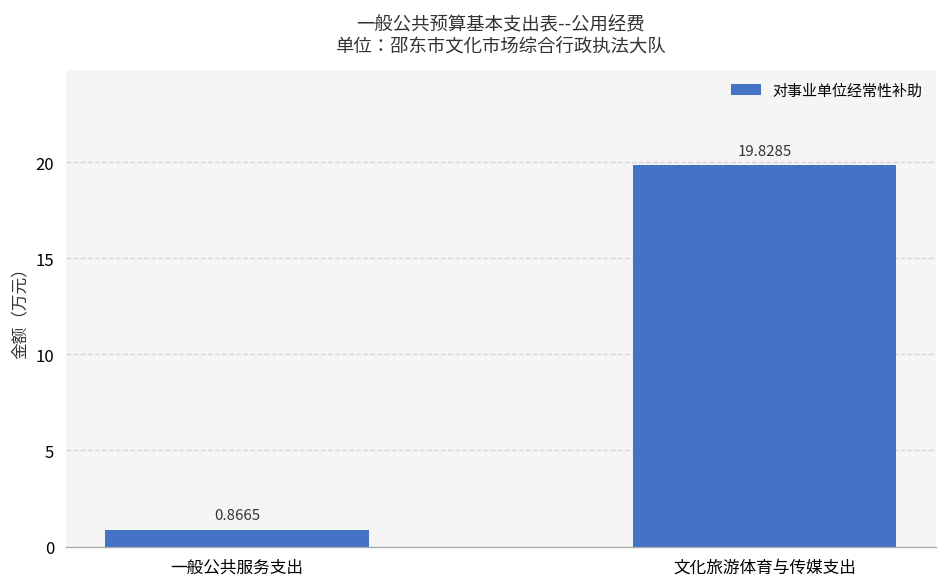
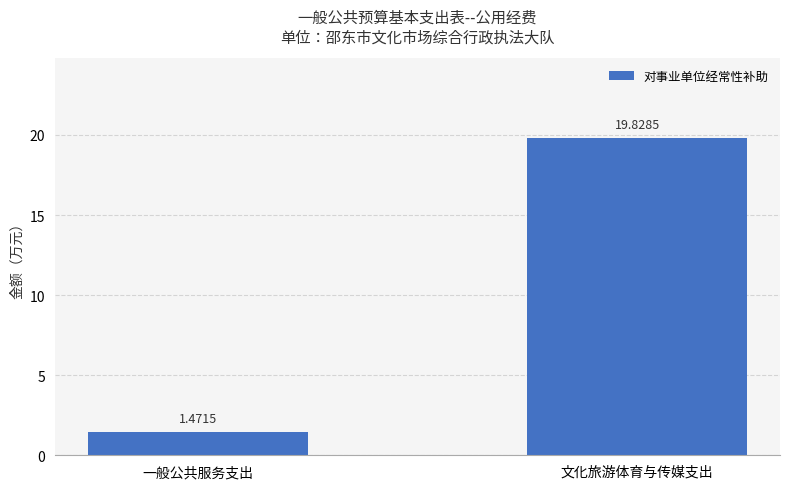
一般公共服务支出: 0.8665 -> 1.4715
